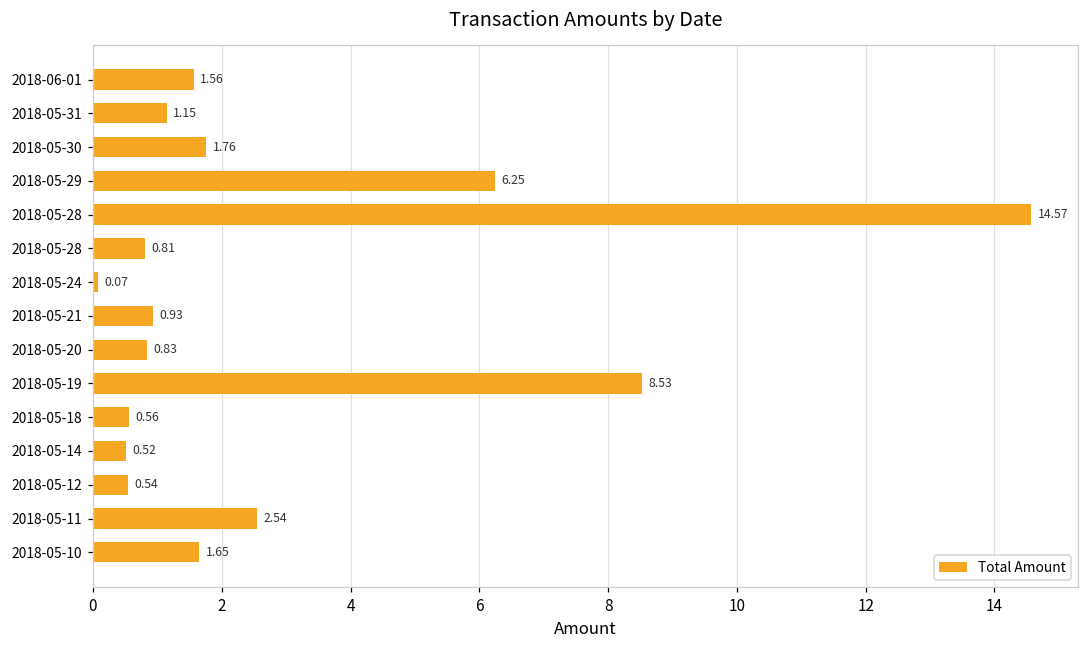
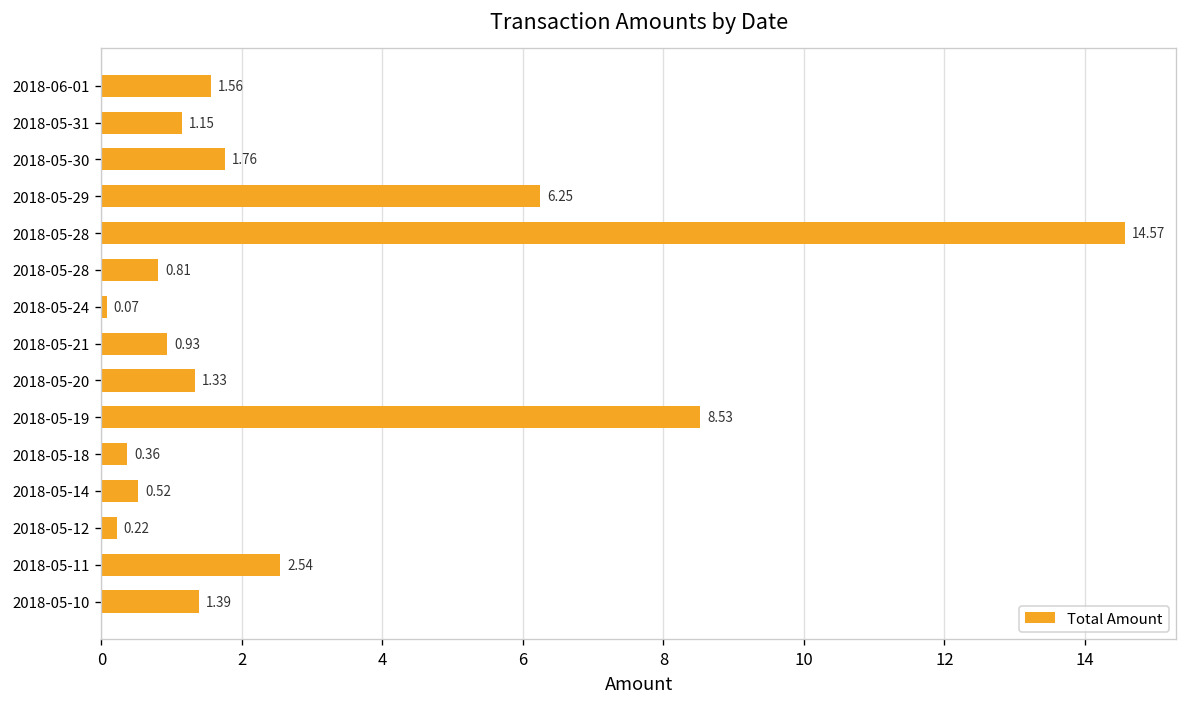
2018-05-20: 0.83 -> 1.33
2018-05-18: 0.56 -> 0.36
2018-05-12: 0.54 -> 0.22
2018-05-10: 1.65 -> 1.39
